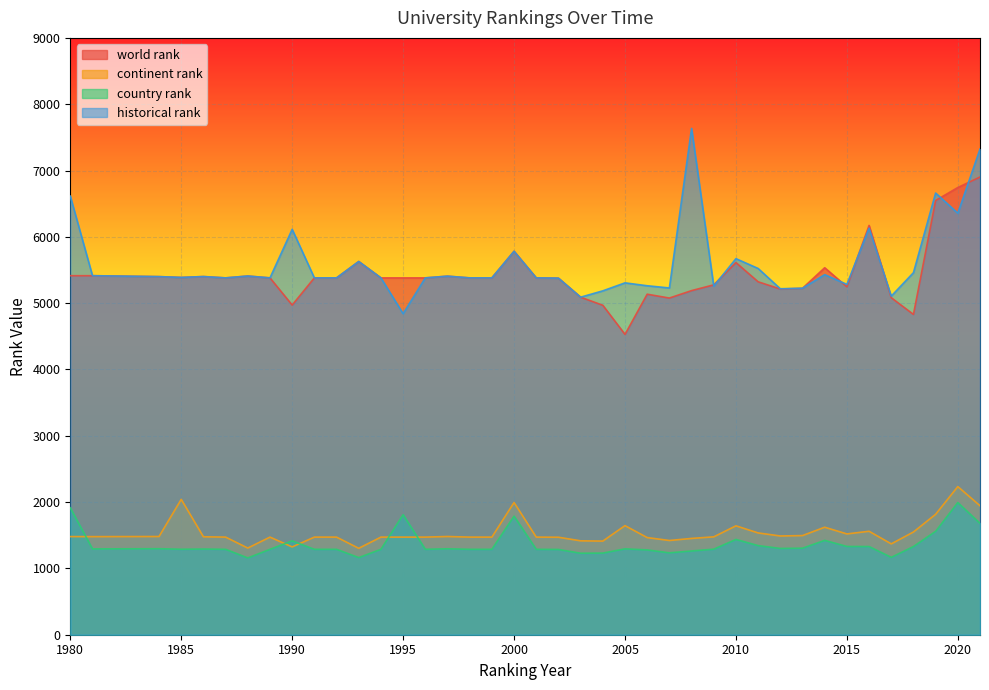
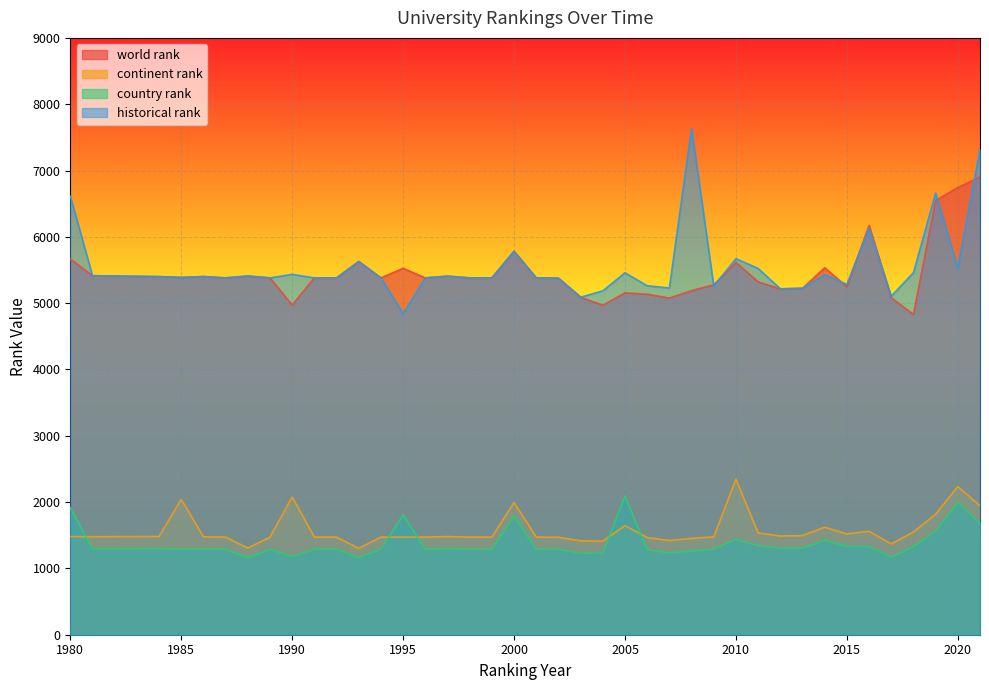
world rank, 1980: 5400 -> 5700
continent rank, 1990: 1300 -> 2100
country rank, 1990: 1400 -> 1200
historical rank, 1990: 6100 -> 5400
world rank, 1995: 5400 -> 5500
world rank, 2005: 4500 -> 5200
country rank, 2005: 1300 -> 2100
historical rank, 2005: 5300 -> 5500
continent rank, 2010: 1600 -> 2300
historical rank, 2020: 6400 -> 5500
